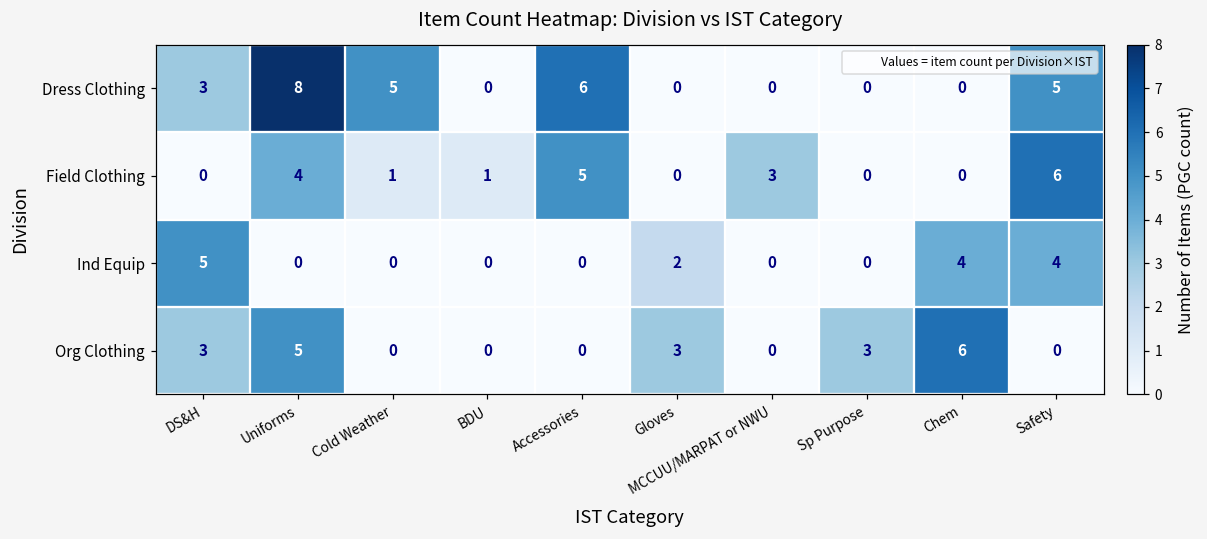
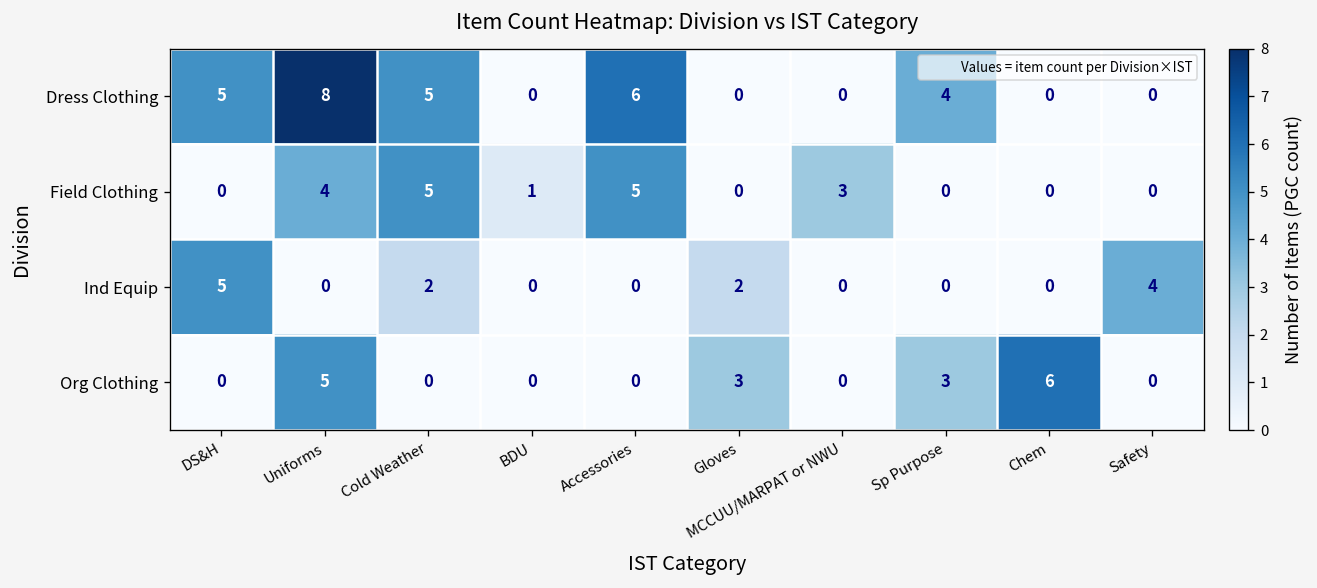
Dress Clothing, DS&H: 3 -> 5
Dress Clothing, Sp Purpose: 0 -> 4
Dress Clothing, Safety: 5 -> 0
Field Clothing, Cold Weather: 1 -> 5
Field Clothing, Safety: 6 -> 0
Ind Equip, Cold Weather: 0 -> 2
Ind Equip, Chem: 4 -> 0
Org Clothing, DS&H: 3 -> 0
